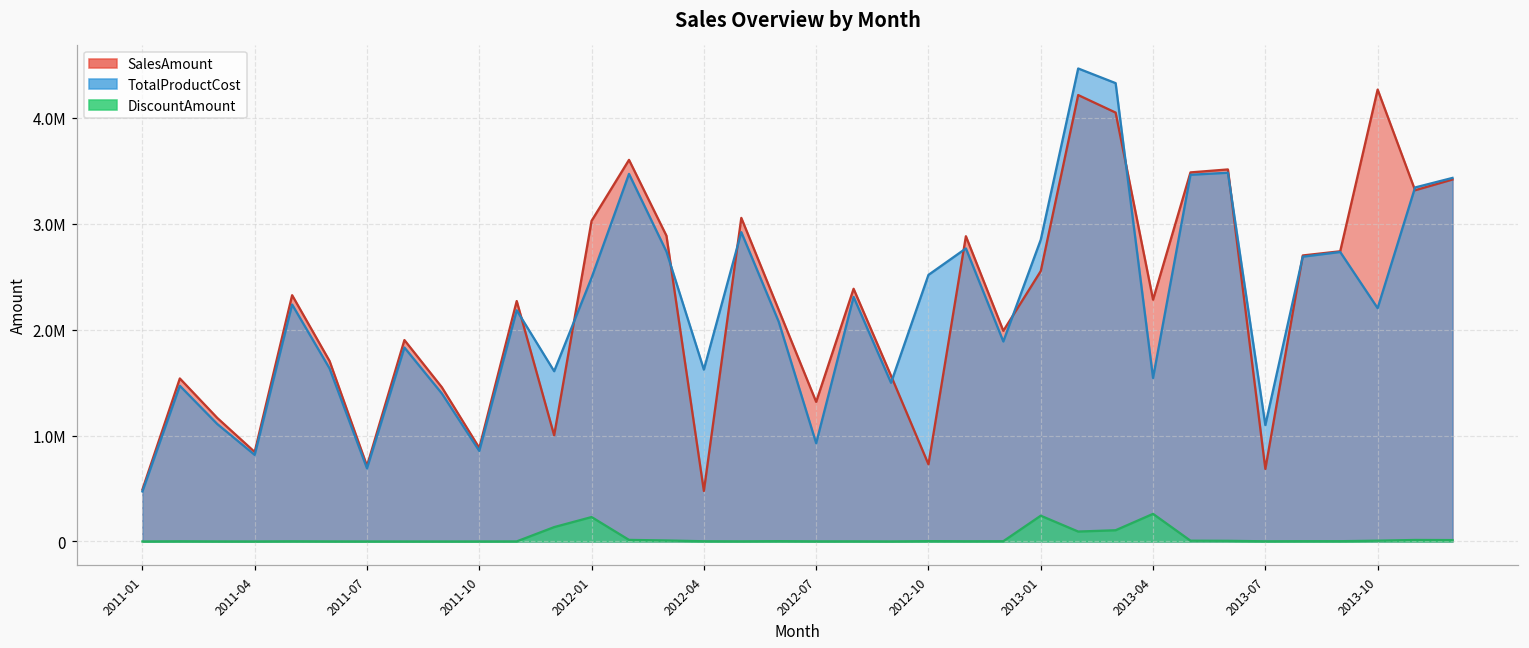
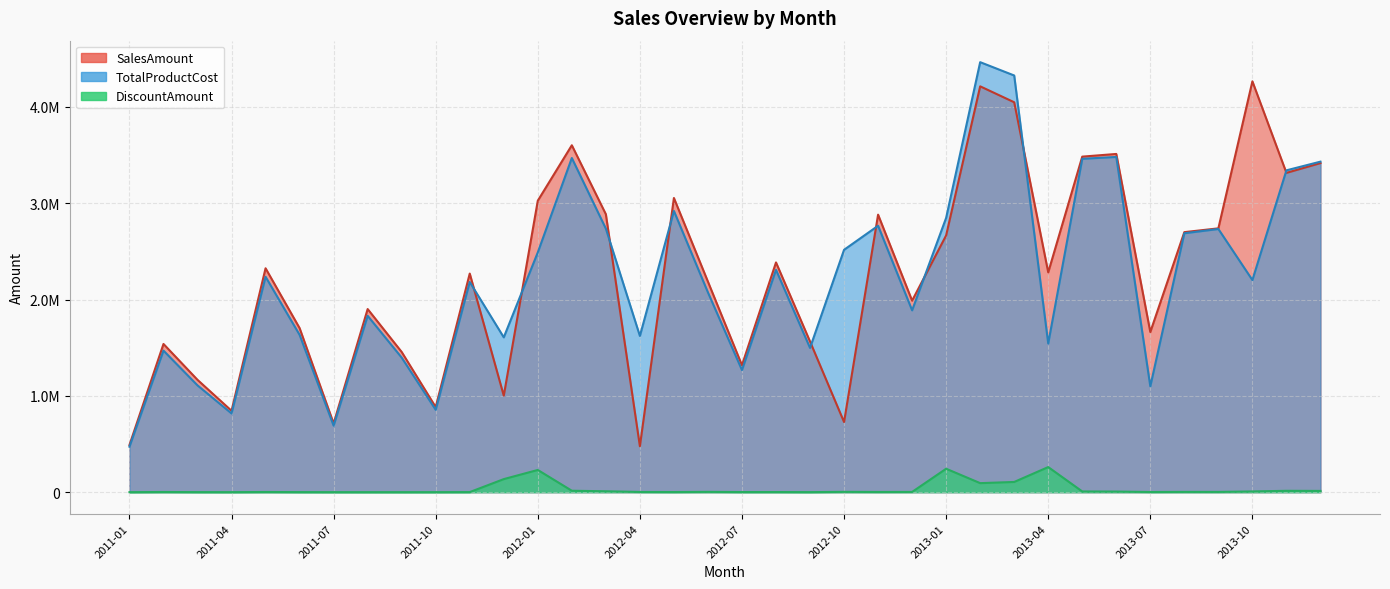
TotalProductCost, 2012-07: 900000 -> 1300000
SalesAmount, 2013-01: 2600000 -> 2700000
SalesAmount, 2013-07: 700000 -> 1700000
